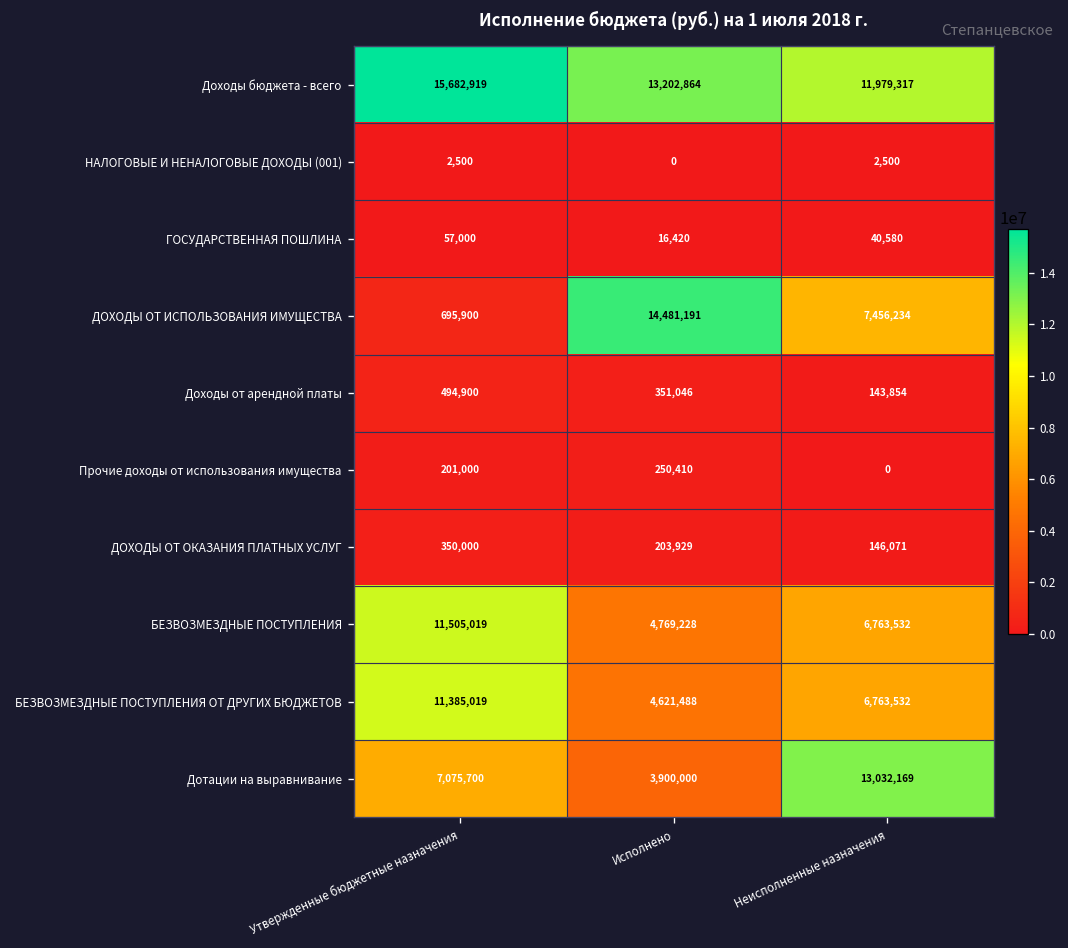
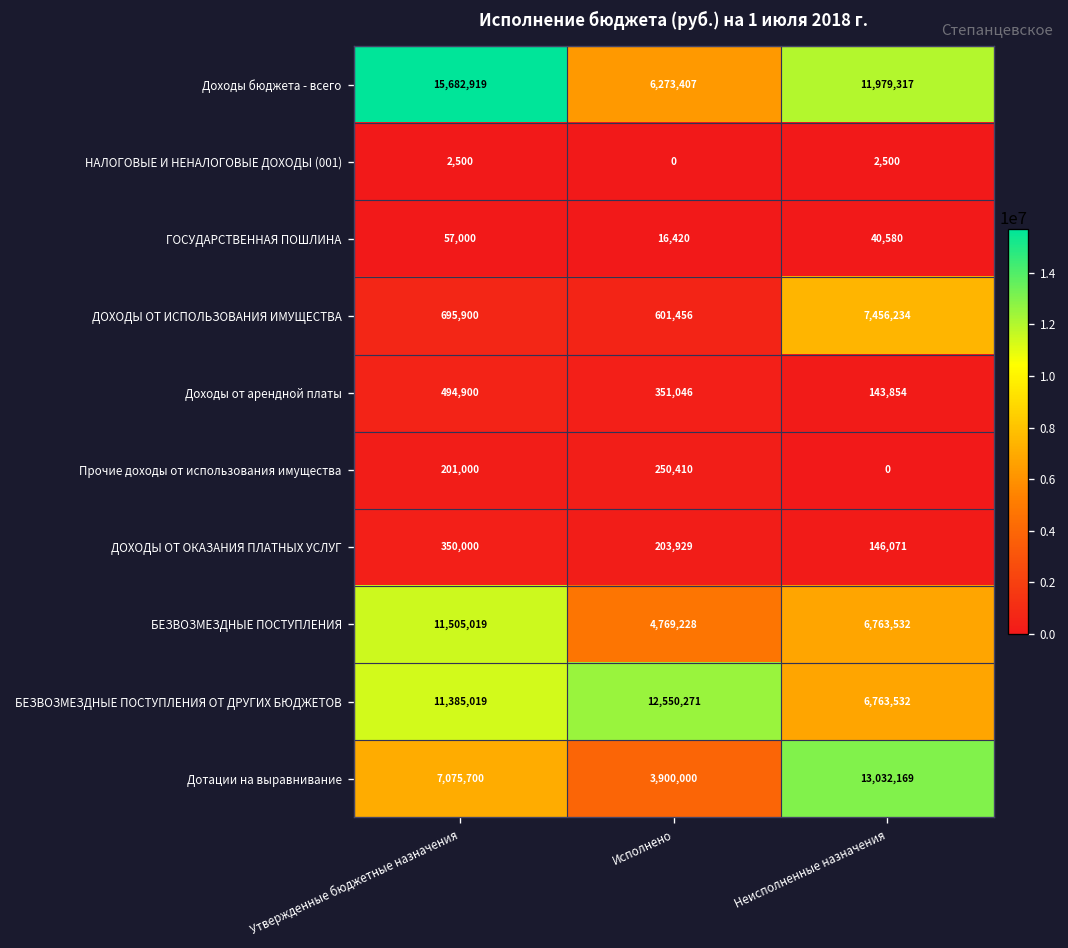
Доходы бюджета - всего, Исполнено: 13,202,864 -> 6,273,407
ДОХОДЫ ОТ ИСПОЛЬЗОВАНИЯ ИМУЩЕСТВА, Исполнено: 14,481,191 -> 601,456
БЕЗВОЗМЕЗДНЫЕ ПОСТУПЛЕНИЯ ОТ ДРУГИХ БЮДЖЕТОВ, Исполнено: 4,621,488 -> 12,550,271
